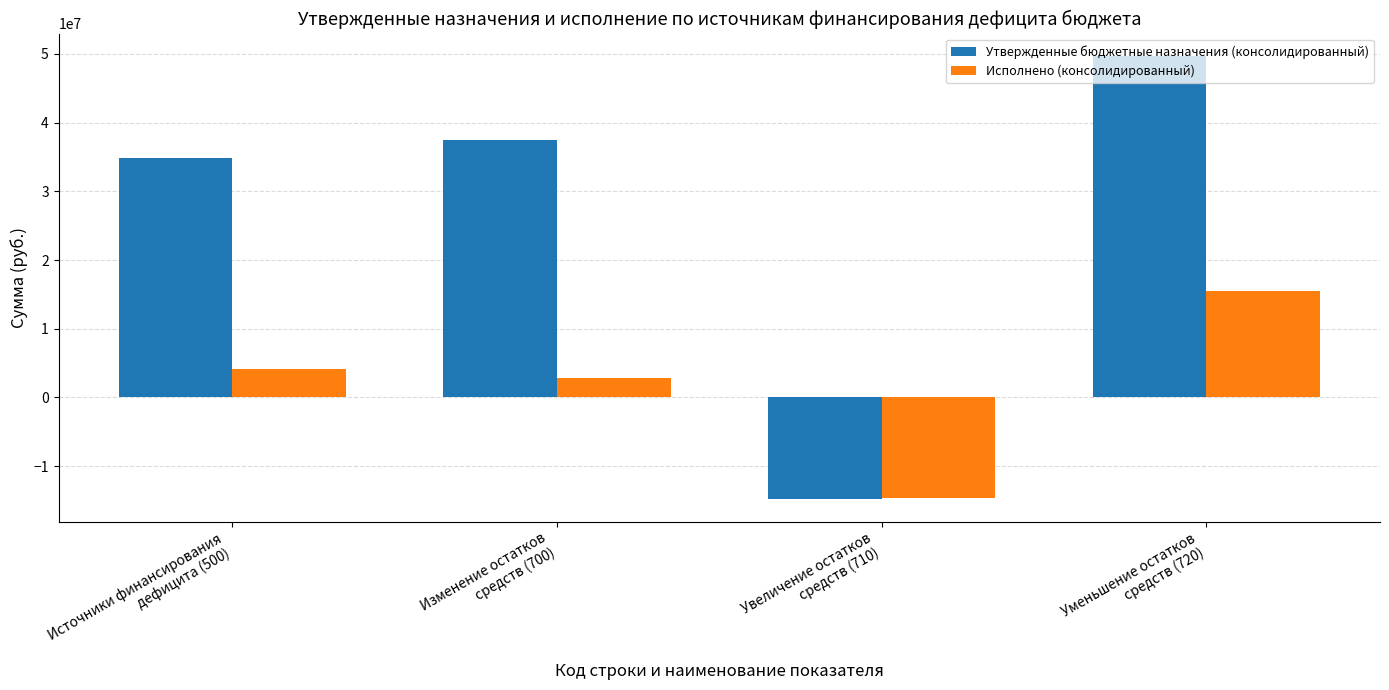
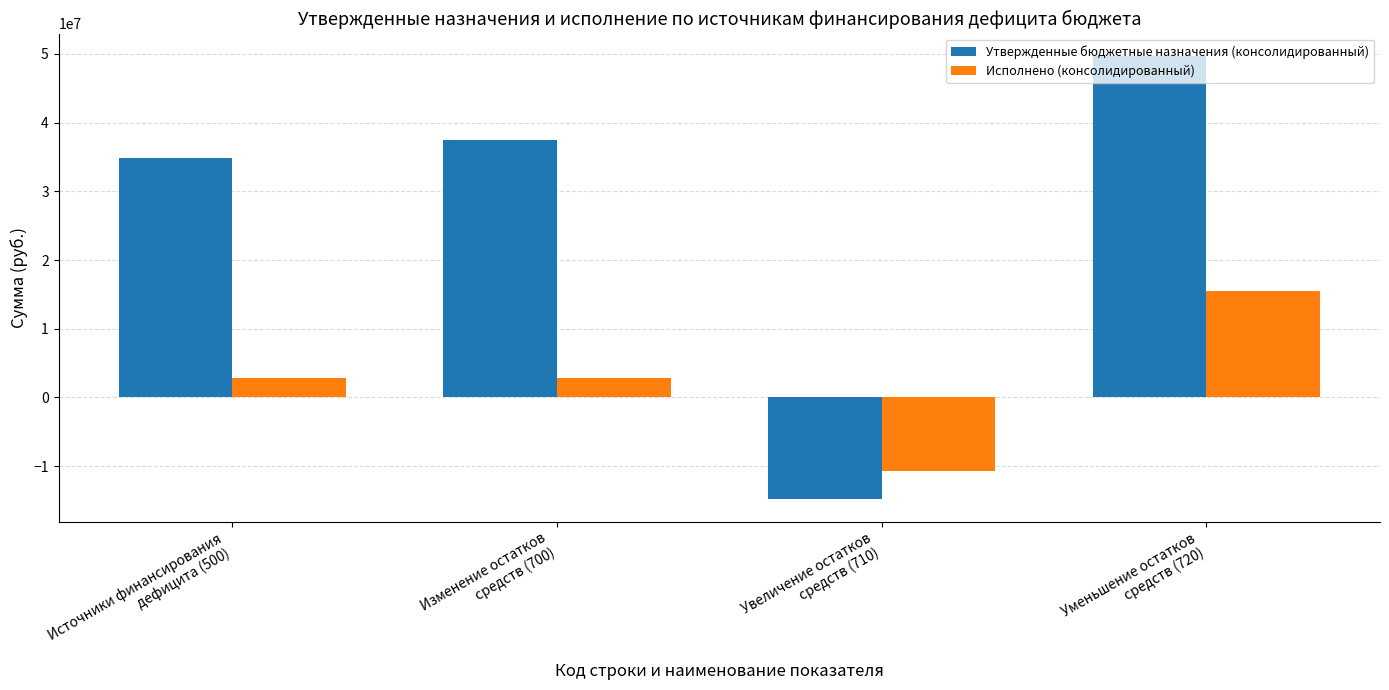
Исполнено (консолидированный), Источники финансирования дефицита (500): 4000000 -> 3000000
Исполнено (консолидированный), Увеличение остатков средств (710): -15000000 -> -11000000
